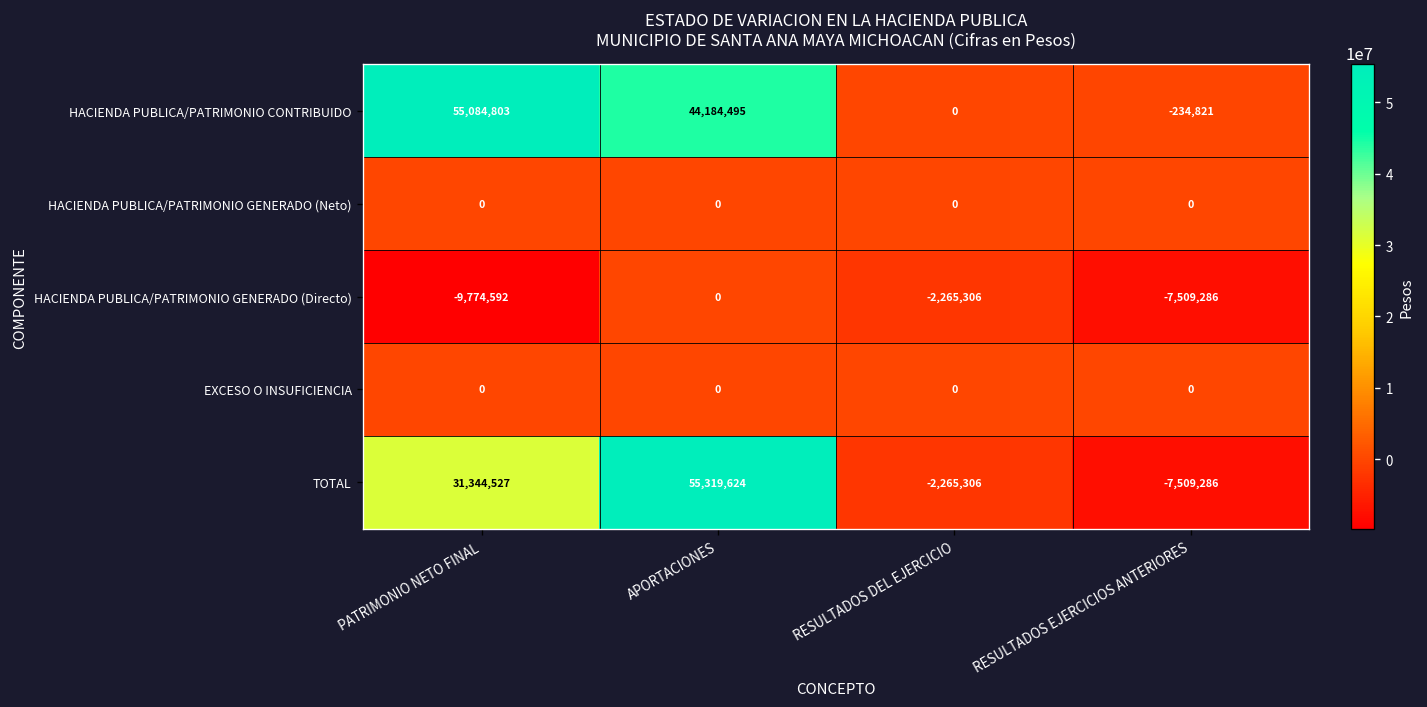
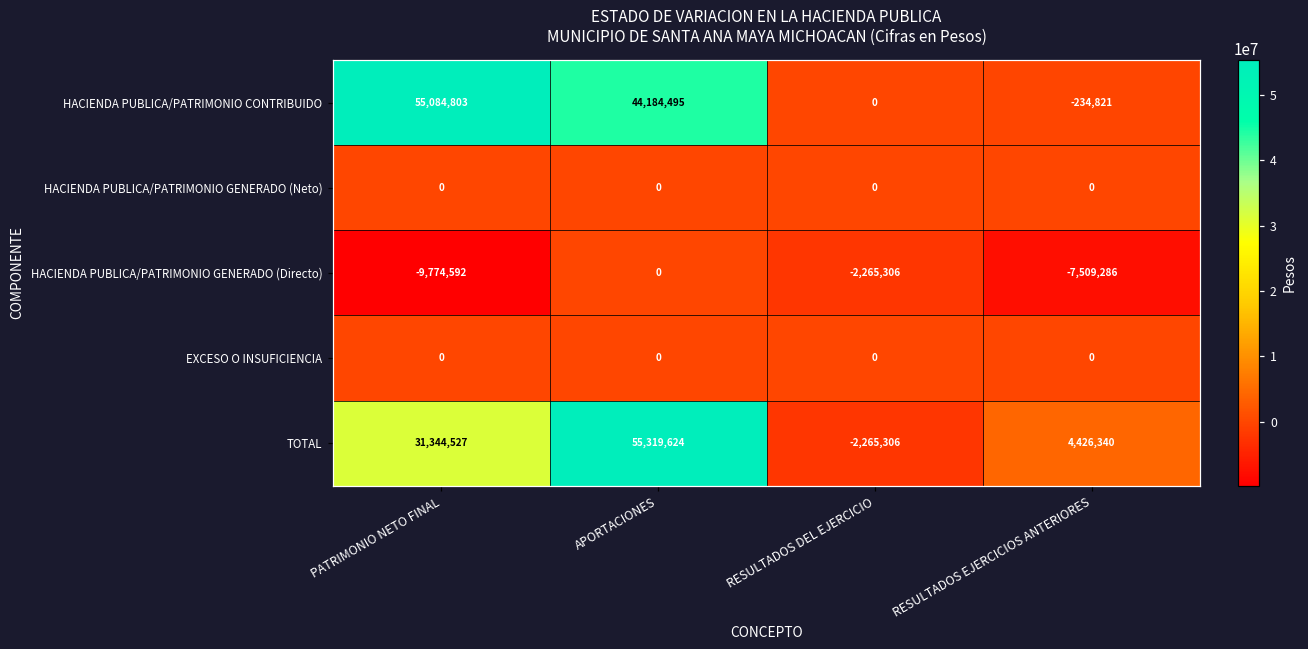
TOTAL, RESULTADOS EJERCICIOS ANTERIORES: -7,509,286 -> 4,426,340
